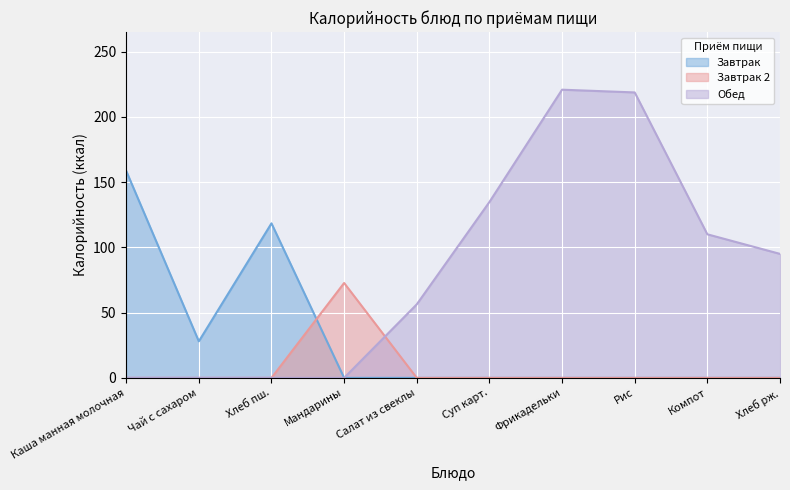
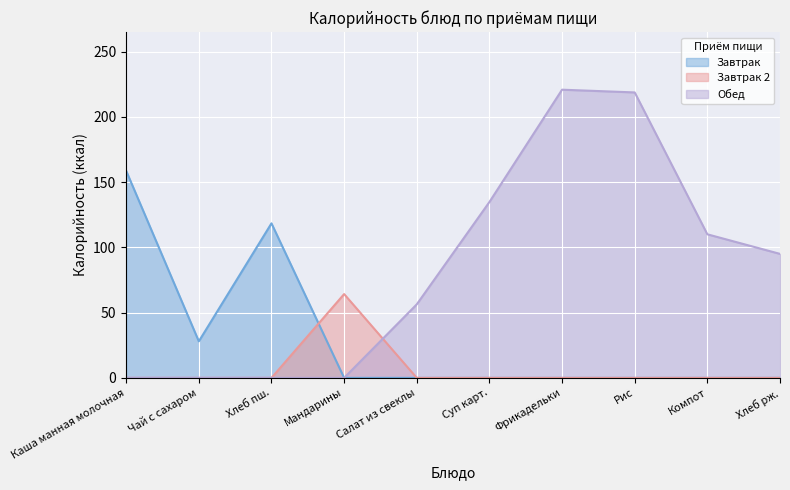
Завтрак 2, Мандарины: 73 -> 64
